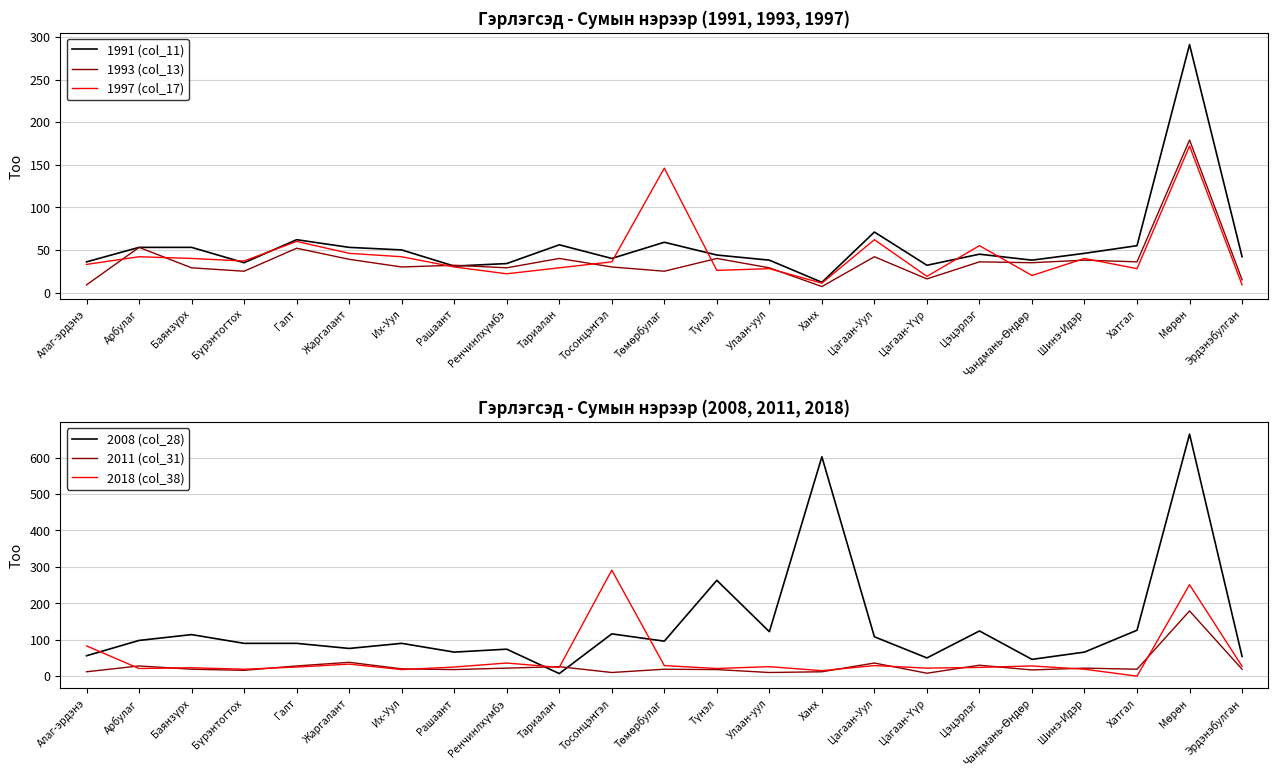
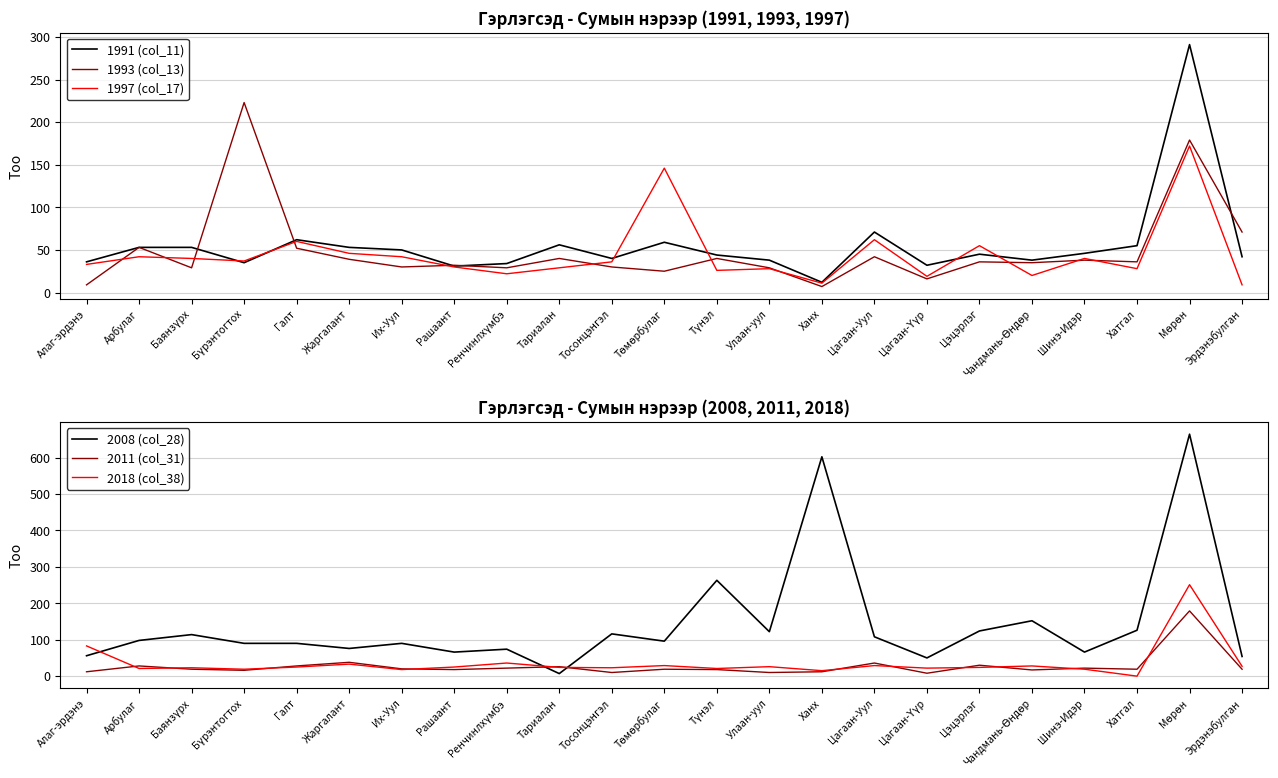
Гэрлэгсэд - Сумын нэрээр (1991, 1993, 1997), 1993 (col_13), Бүрэнтогтох: 30 -> 220
Гэрлэгсэд - Сумын нэрээр (1991, 1993, 1997), 1993 (col_13), Эрдэнэбулган: 20 -> 70
Гэрлэгсэд - Сумын нэрээр (2008, 2011, 2018), 2018 (col_38), Тосонцэнгэл: 290 -> 20
Гэрлэгсэд - Сумын нэрээр (2008, 2011, 2018), 2008 (col_28), Чандмань-Өндөр: 50 -> 150
